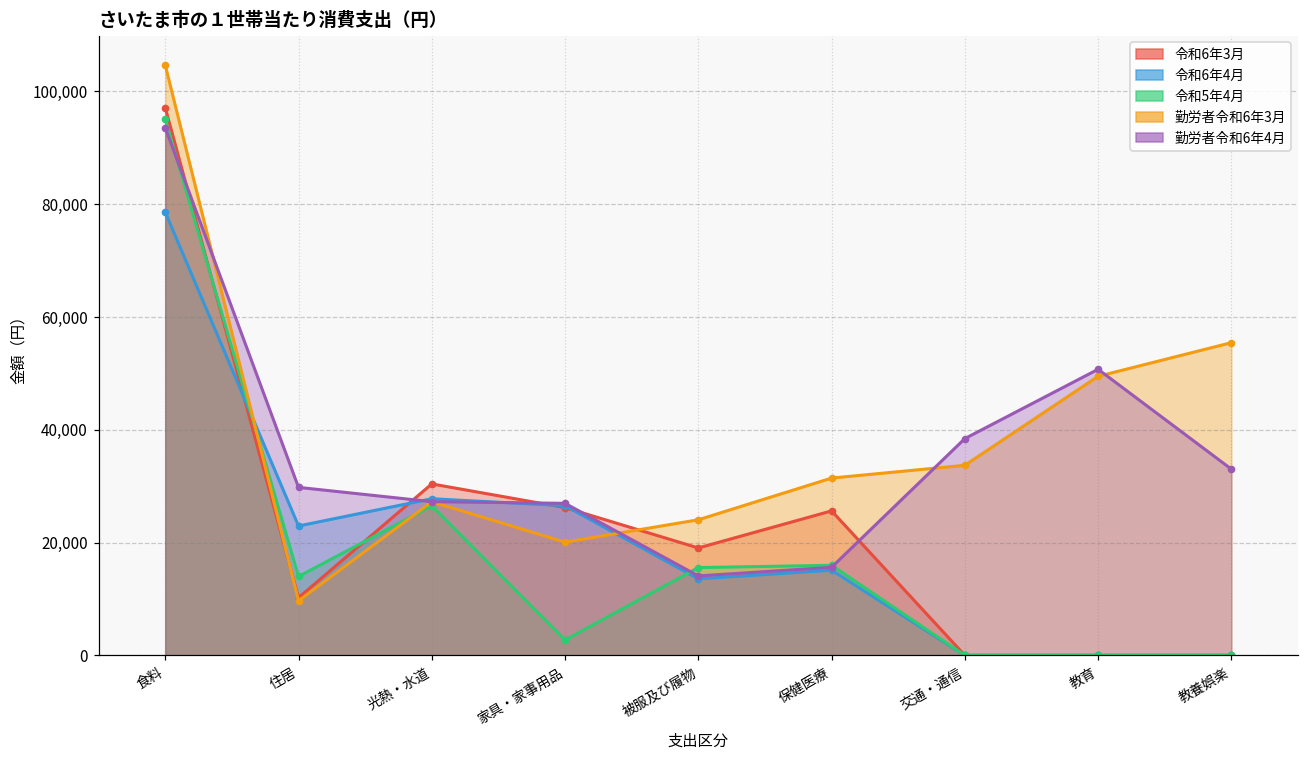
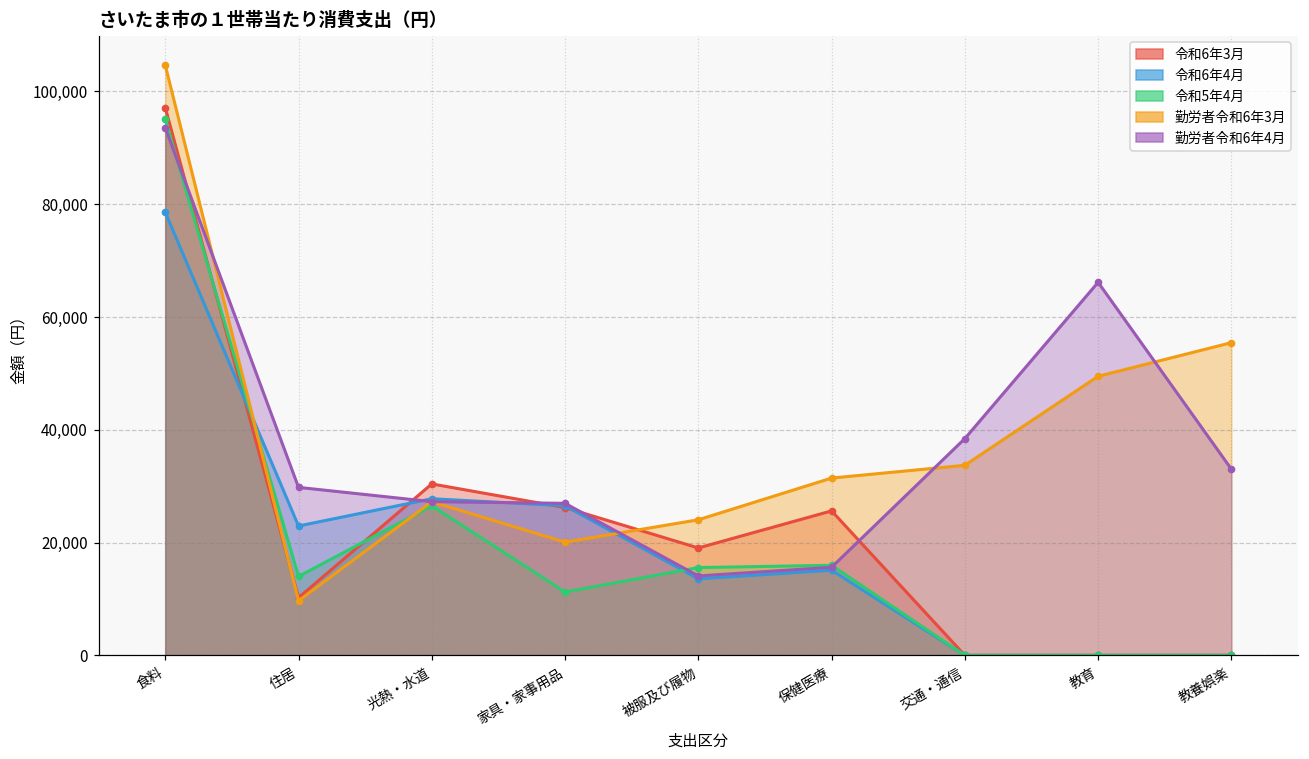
令和5年4月, 家具・家事用品: 3,000 -> 11,000
勤労者令和6年4月, 教育: 51,000 -> 66,000
